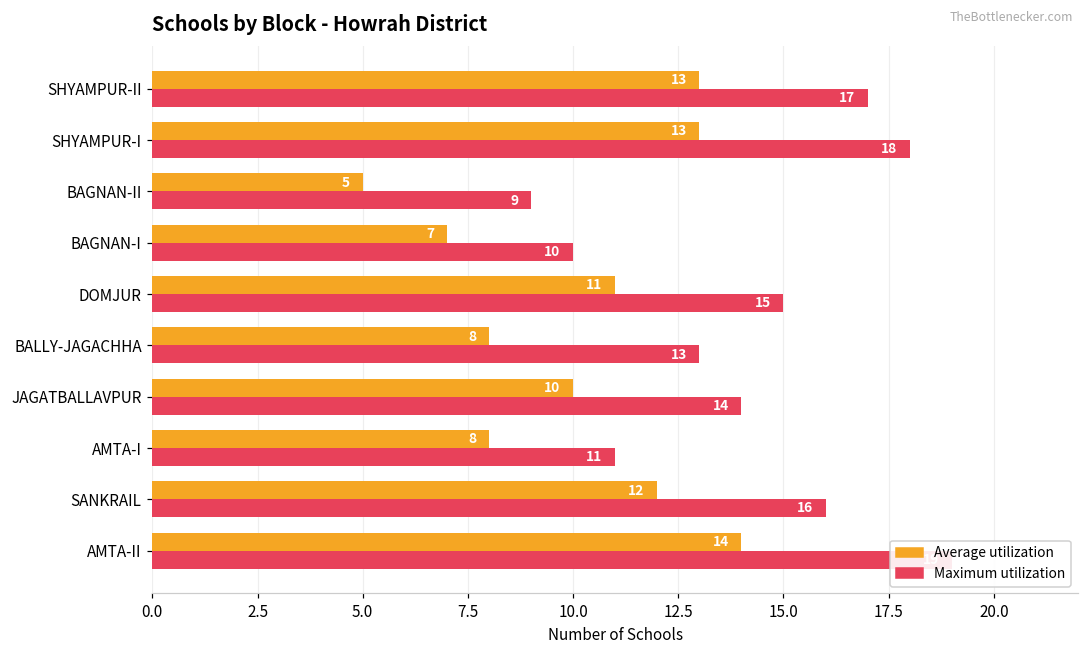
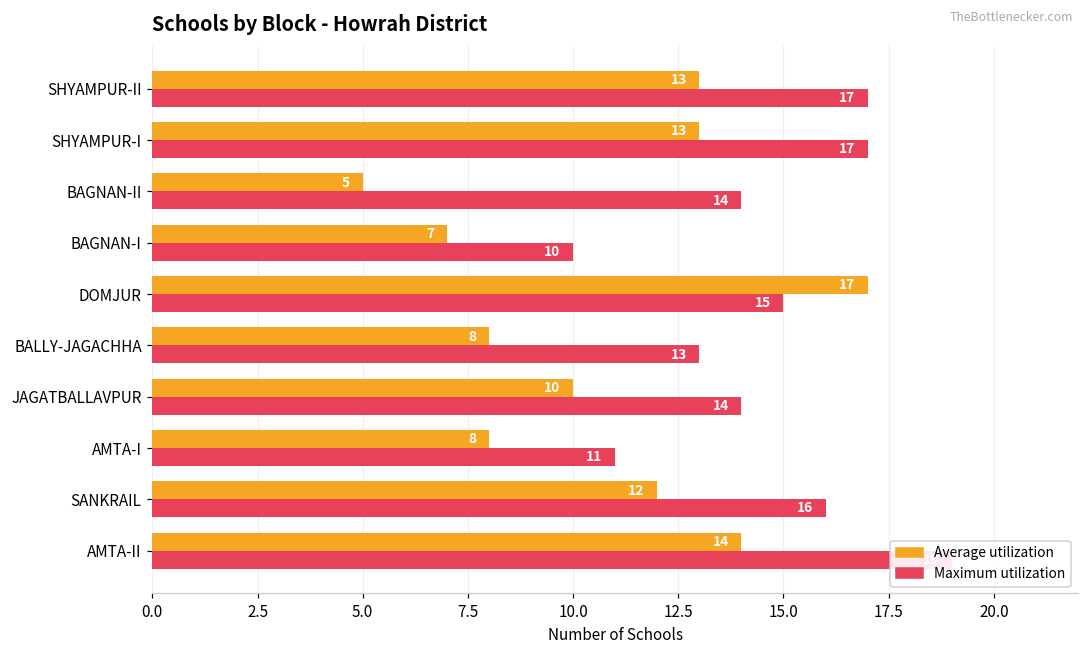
Maximum utilization, SHYAMPUR-I: 18 -> 17
Maximum utilization, BAGNAN-II: 9 -> 14
Average utilization, DOMJUR: 11 -> 17
